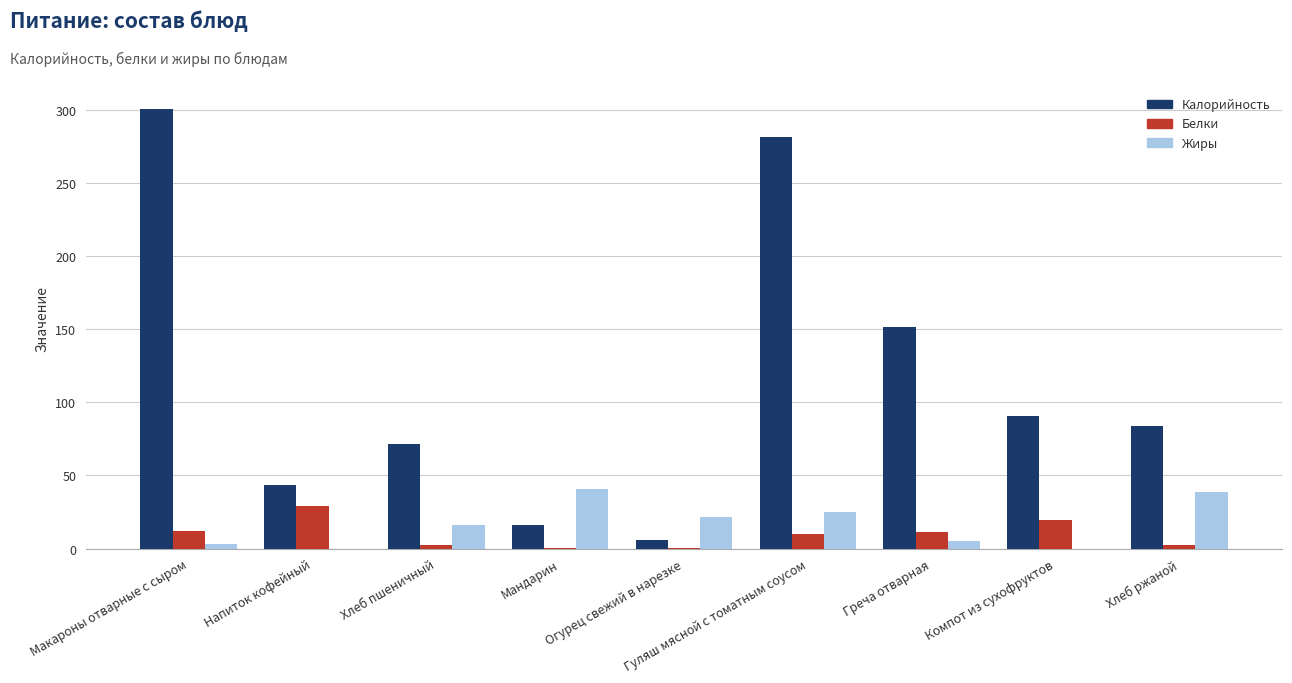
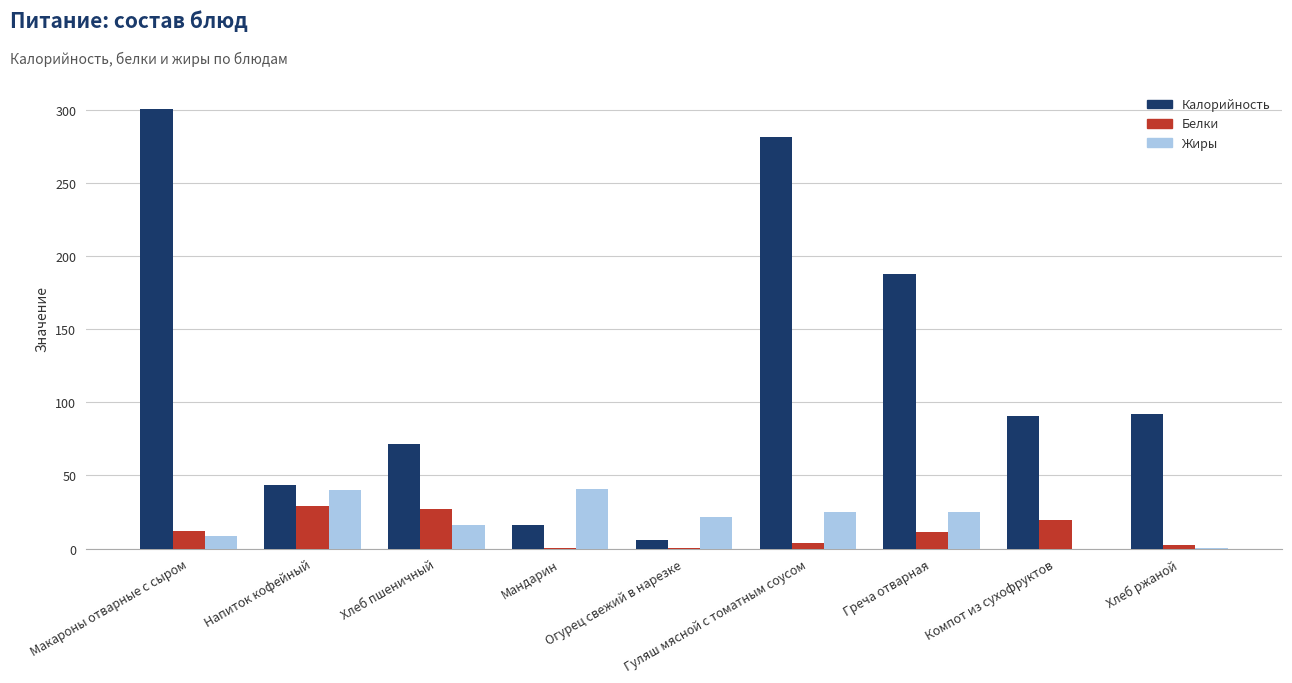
Жиры, Макароны отварные с сыром: 3 -> 8
Жиры, Напиток кофейный: 0 -> 40
Белки, Хлеб пшеничный: 2 -> 27
Белки, Гуляш мясной с томатным соусом: 10 -> 4
Калорийность, Греча отварная: 152 -> 188
Жиры, Греча отварная: 5 -> 25
Калорийность, Хлеб ржаной: 84 -> 92
Жиры, Хлеб ржаной: 39 -> 0
